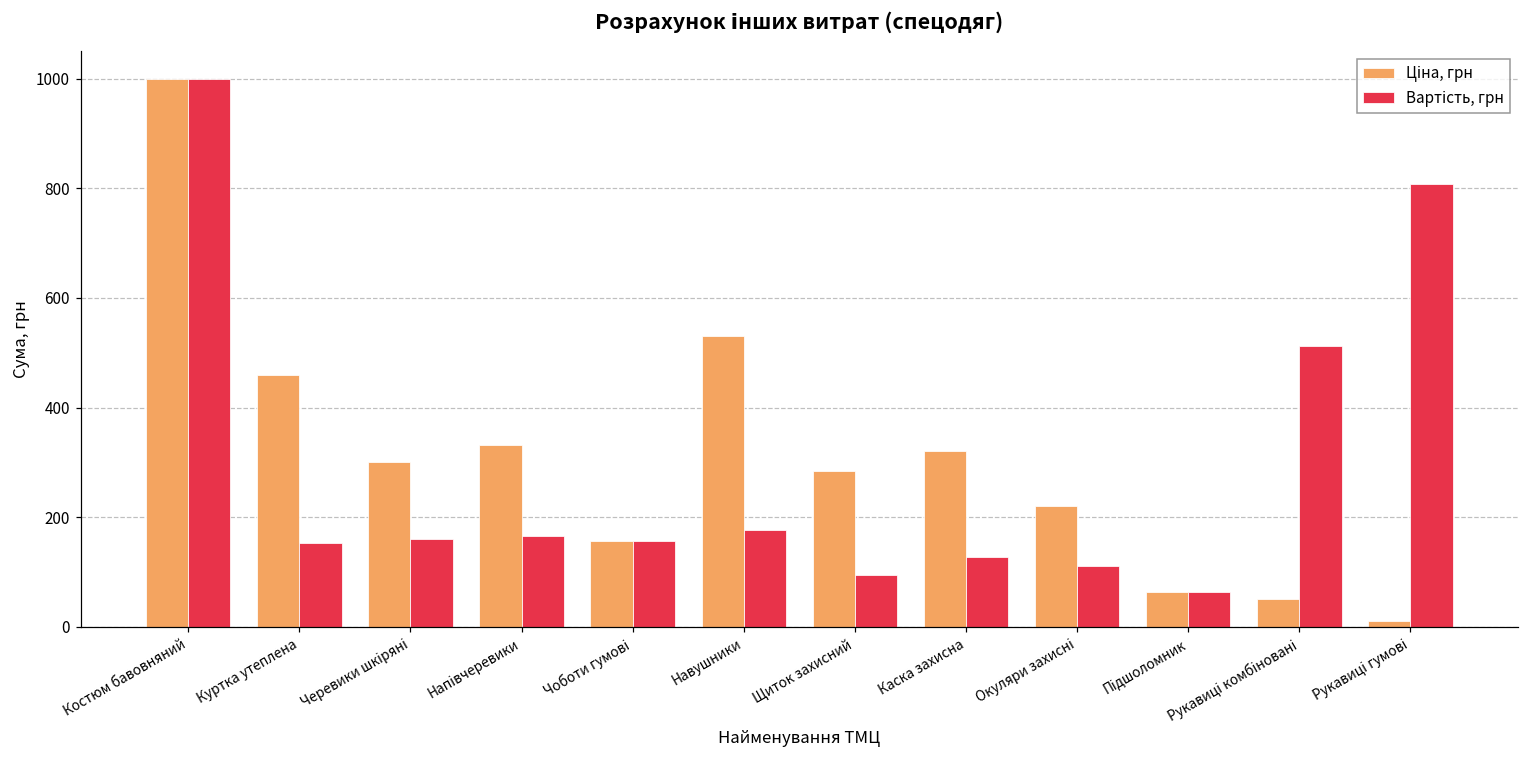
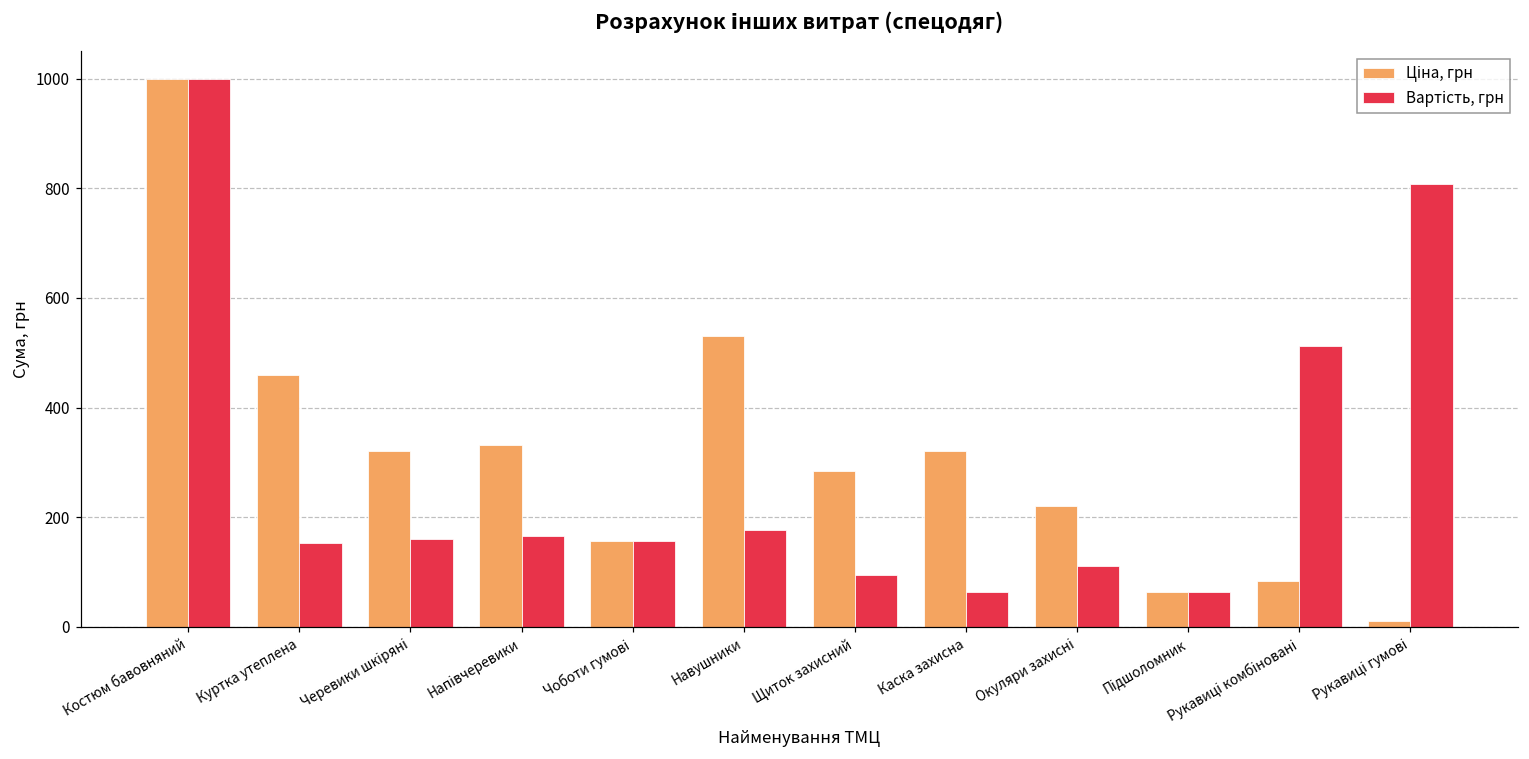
Ціна, грн, Черевики шкіряні: 300 -> 320
Вартість, грн, Каска захисна: 130 -> 60
Ціна, грн, Рукавиці комбіновані: 50 -> 80
